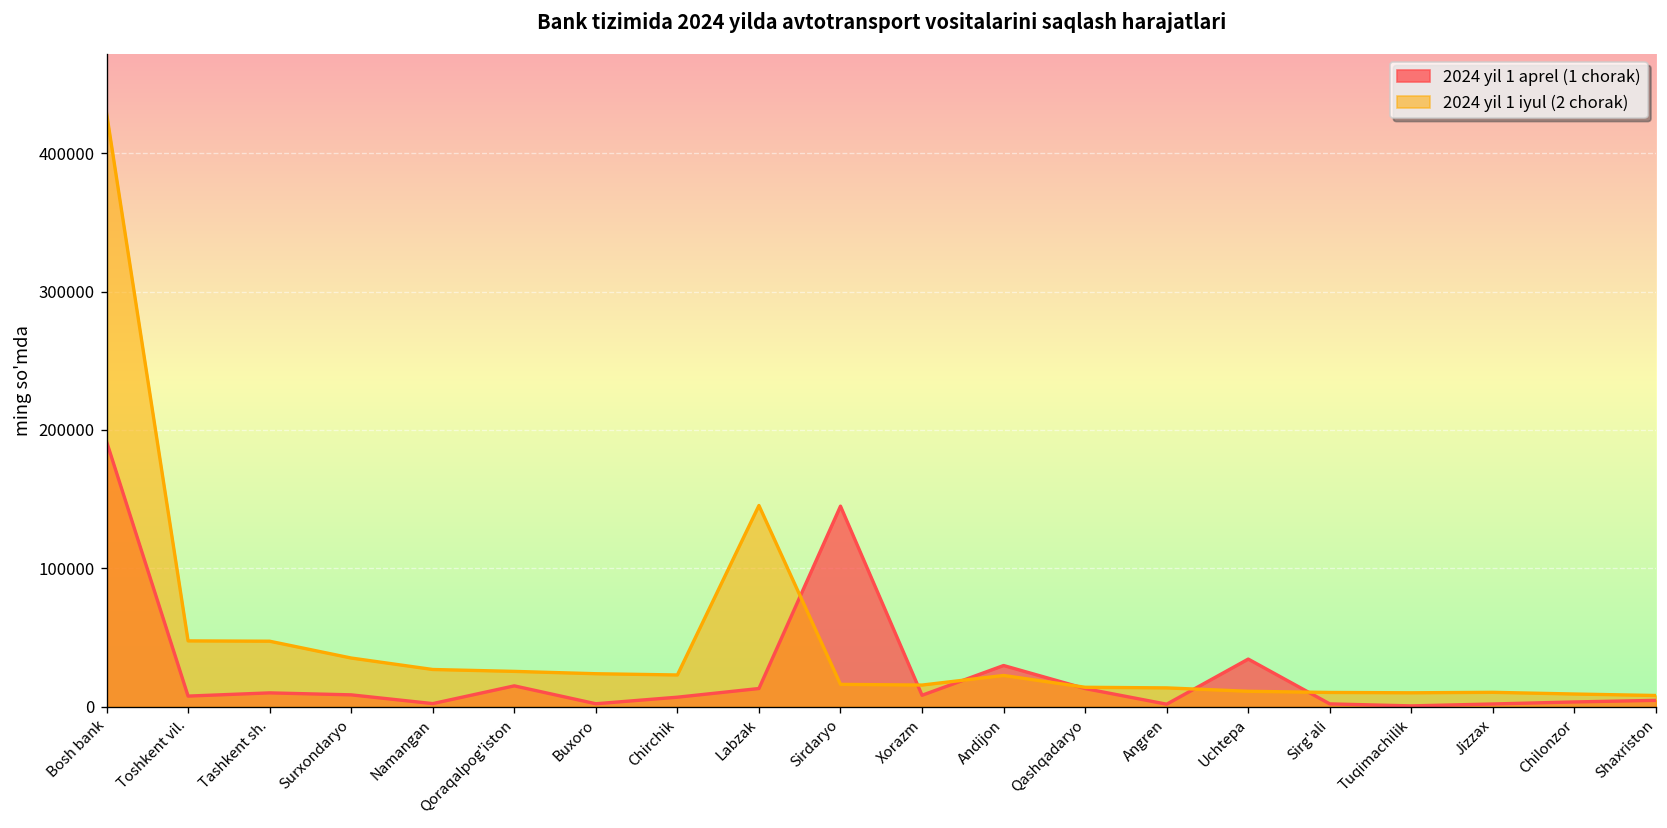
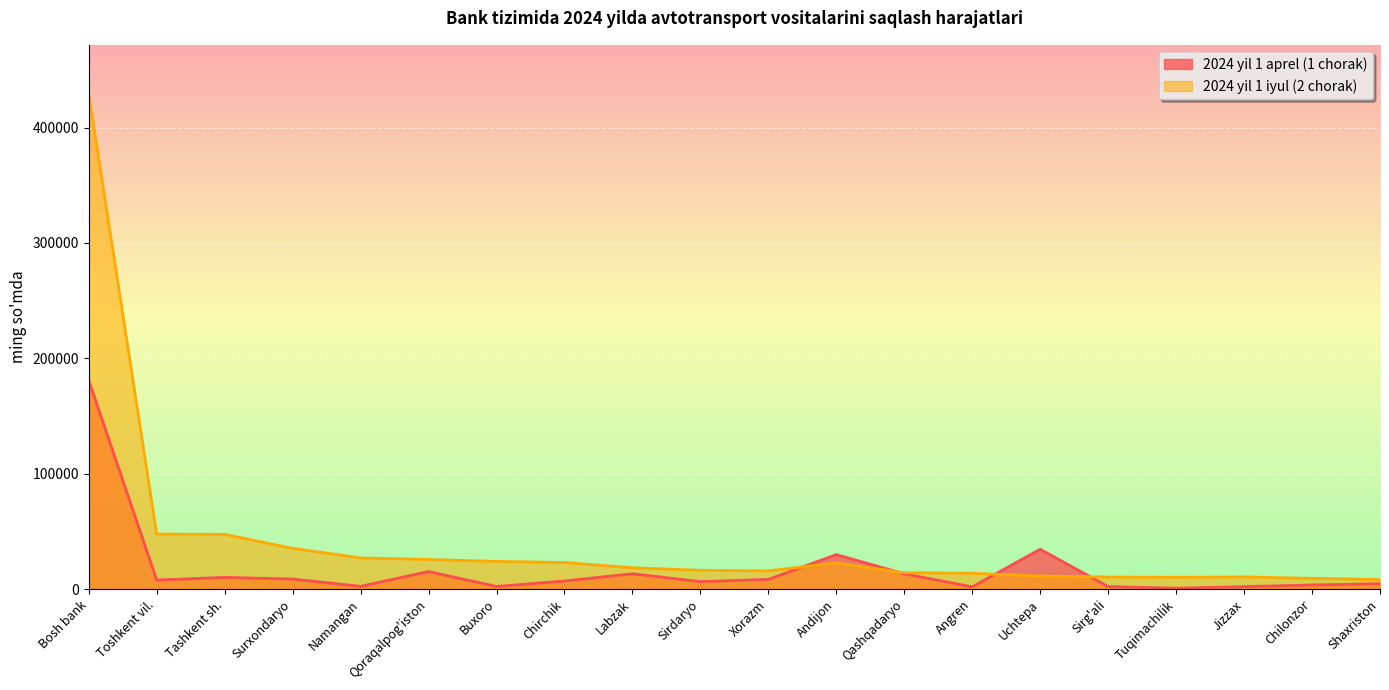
2024 yil 1 aprel (1 chorak), Bosh bank: 192000 -> 181000
2024 yil 1 iyul (2 chorak), Labzak: 145000 -> 18000
2024 yil 1 aprel (1 chorak), Sirdaryo: 145000 -> 6000
